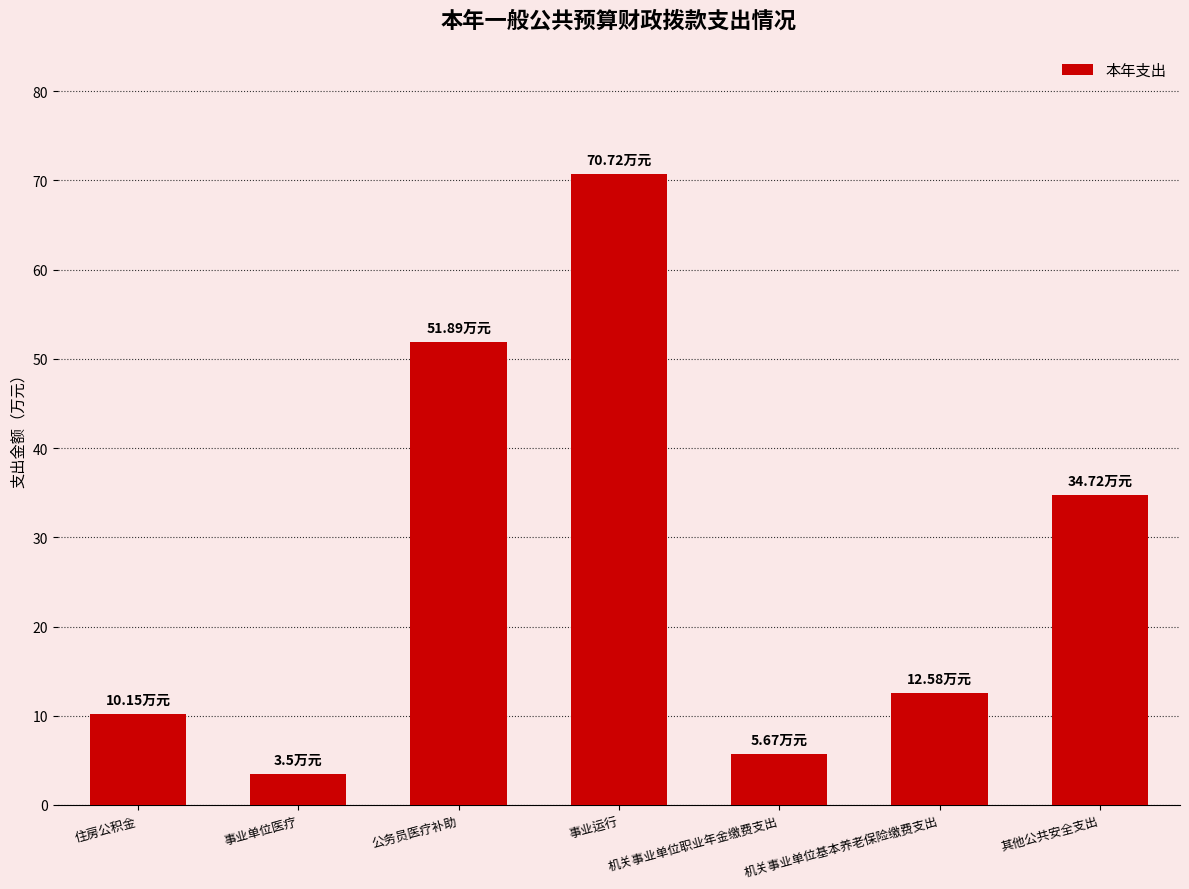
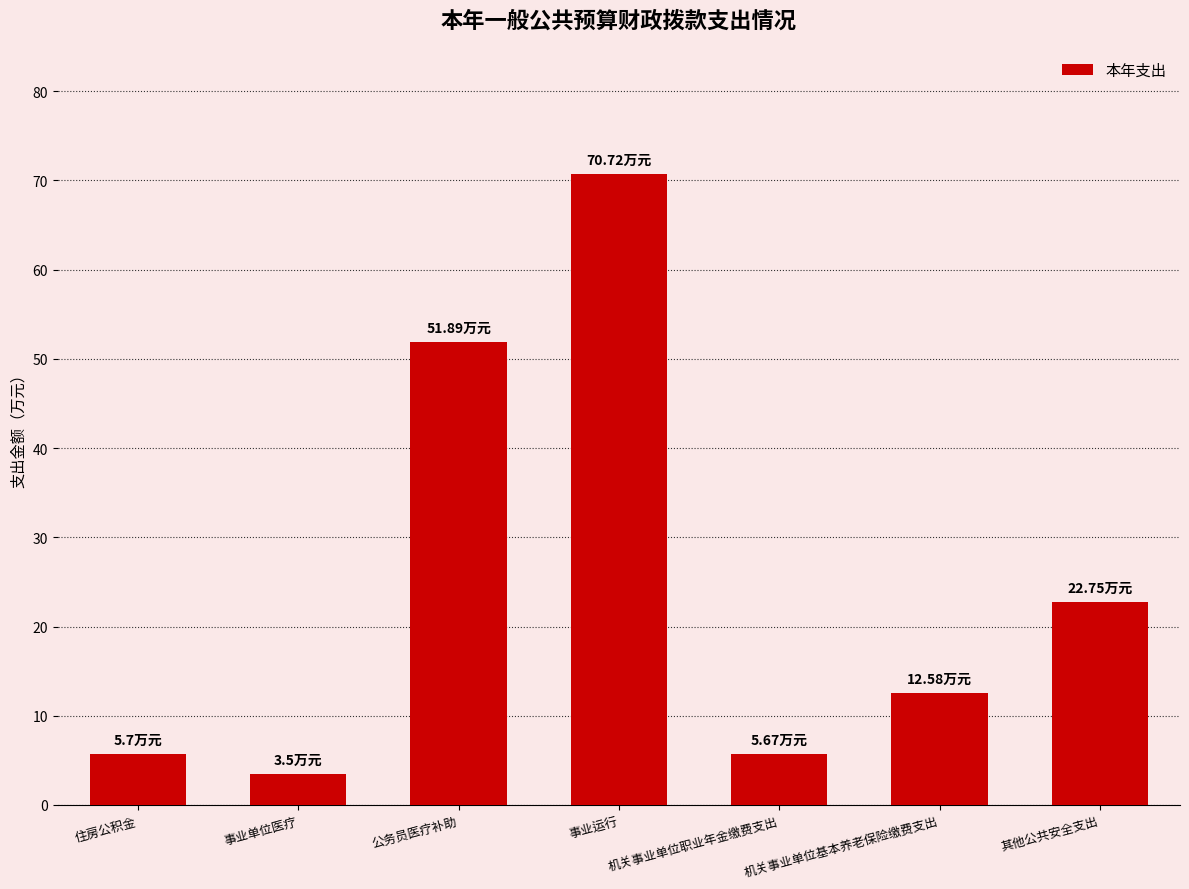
住房公积金: 10.15 -> 5.7
其他公共安全支出: 34.72 -> 22.75
